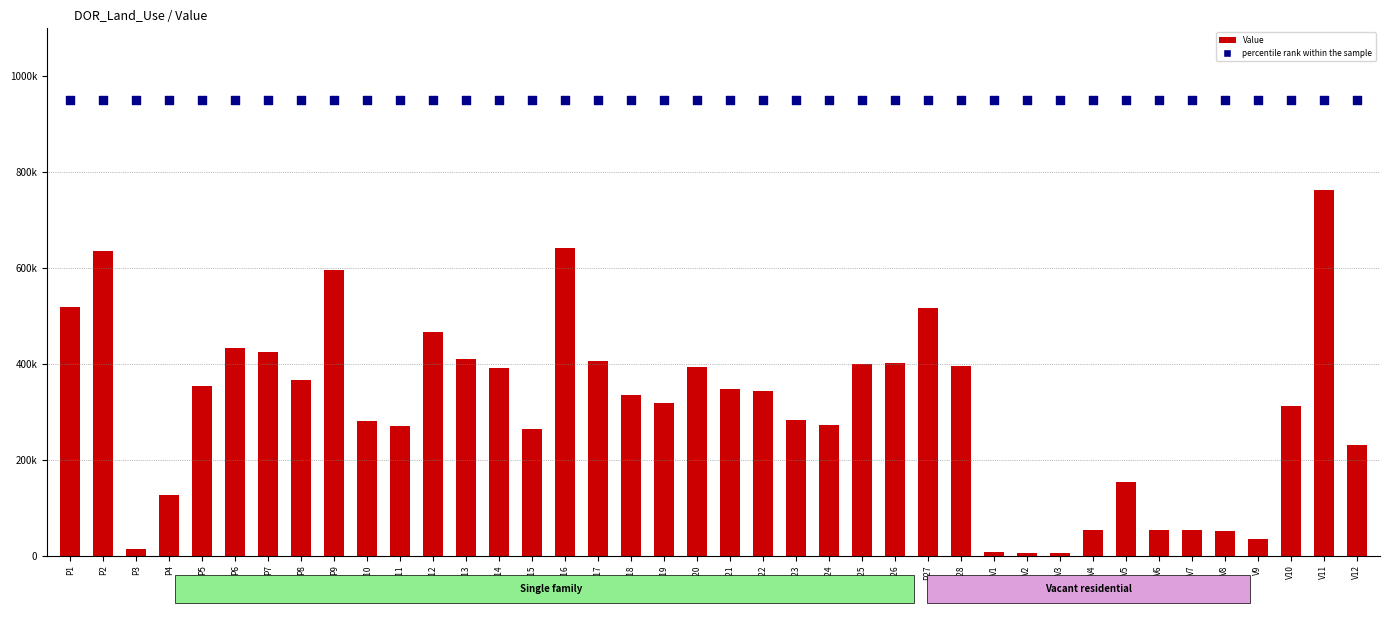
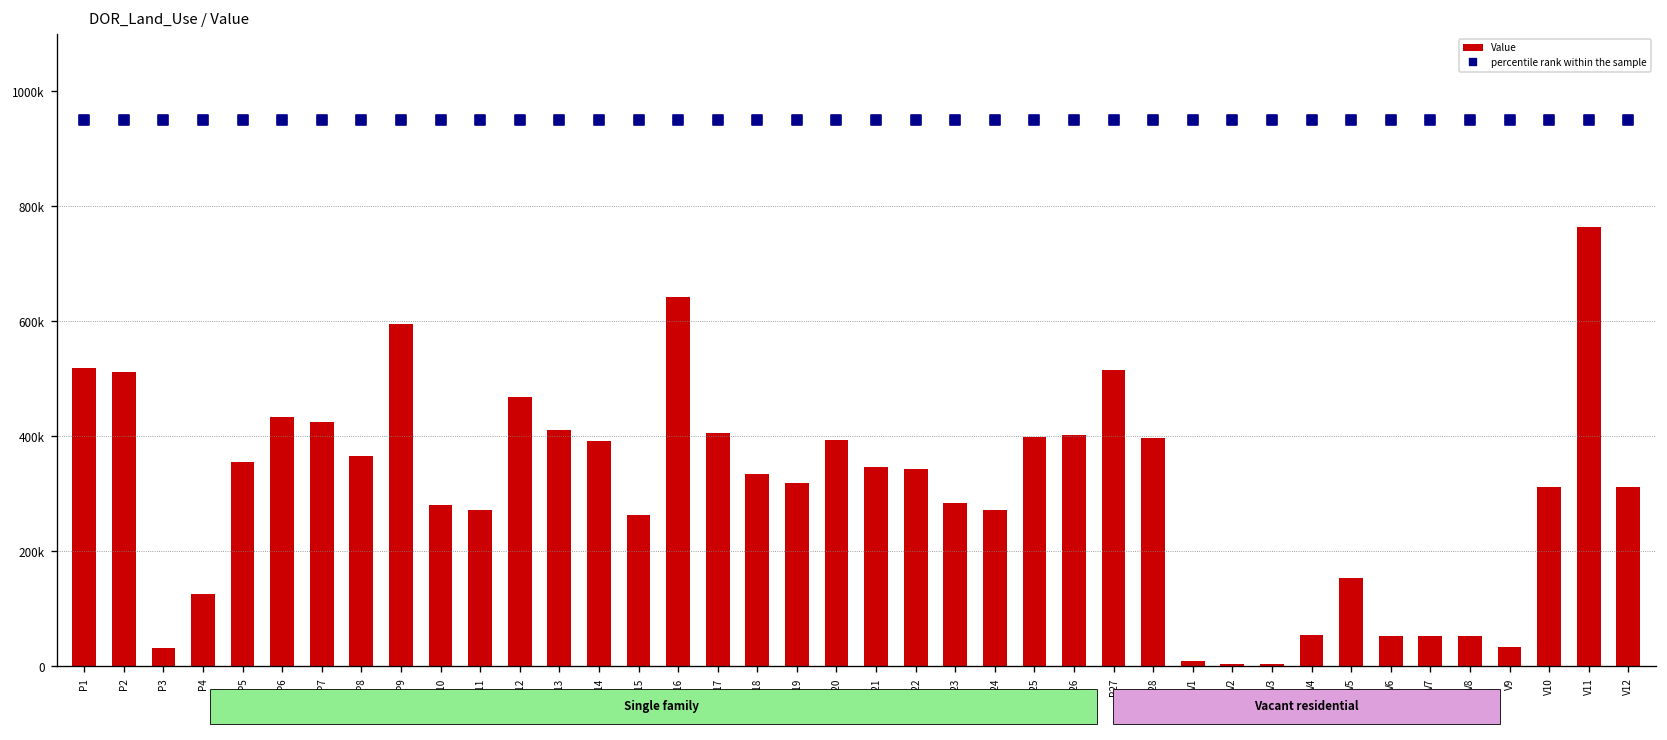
Value, P2: 640000 -> 510000
Value, P3: 10000 -> 30000
Value, V12: 230000 -> 310000
